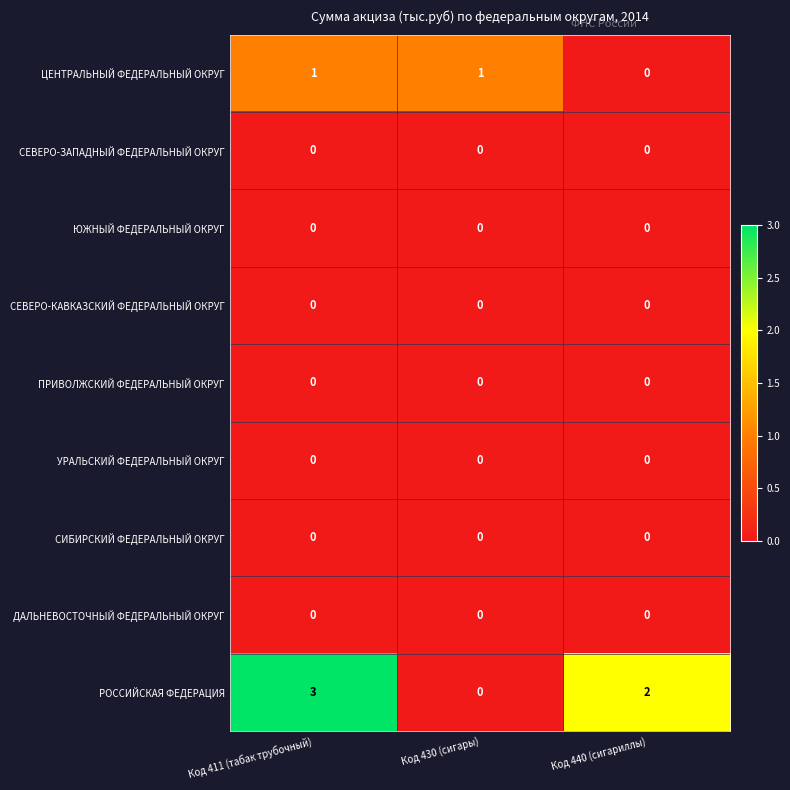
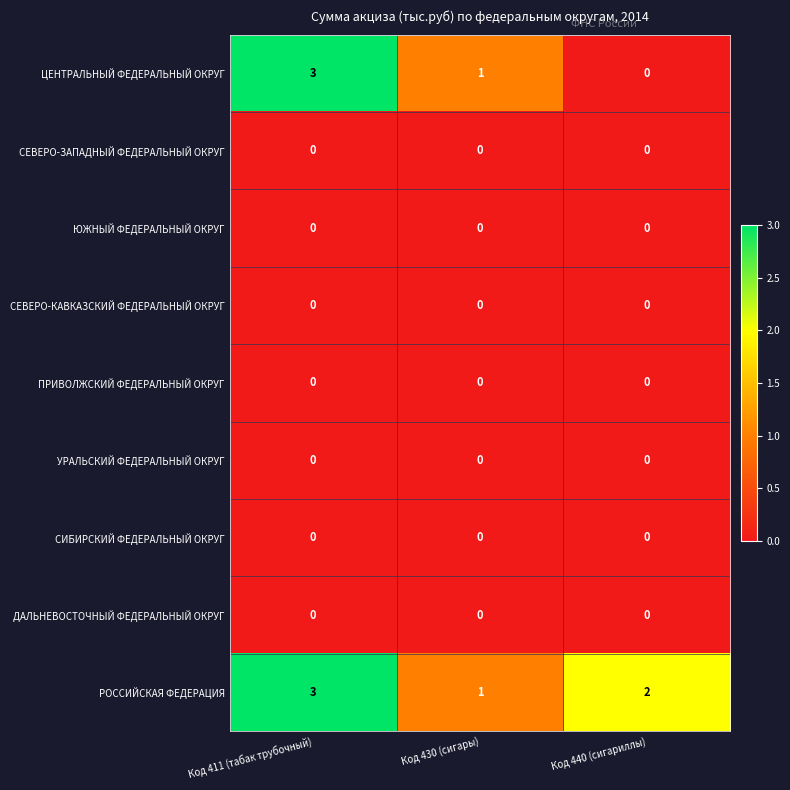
ЦЕНТРАЛЬНЫЙ ФЕДЕРАЛЬНЫЙ ОКРУГ, Код 411 (табак трубочный): 1 -> 3
РОССИЙСКАЯ ФЕДЕРАЦИЯ, Код 430 (сигары): 0 -> 1
